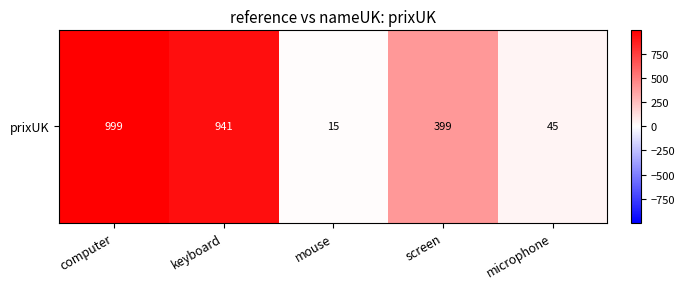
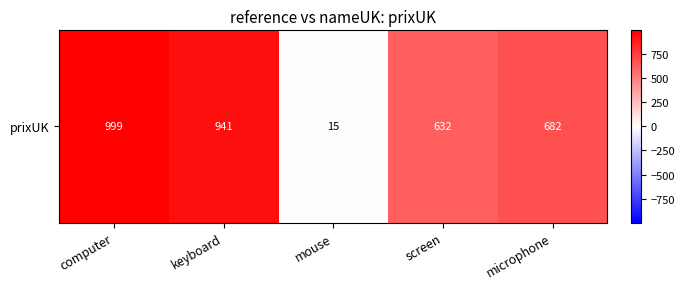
prixUK, screen: 399 -> 632
prixUK, microphone: 45 -> 682
